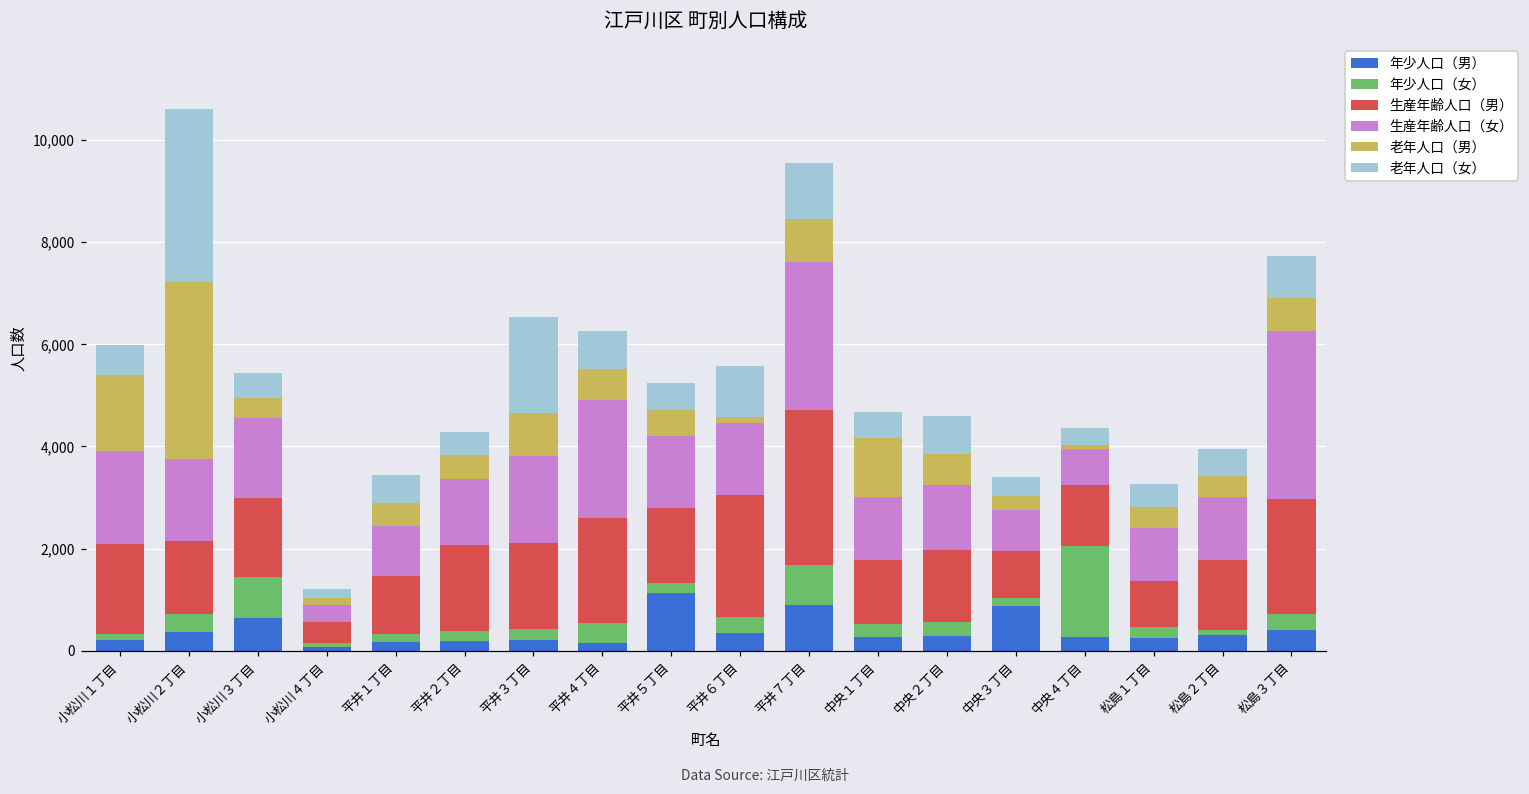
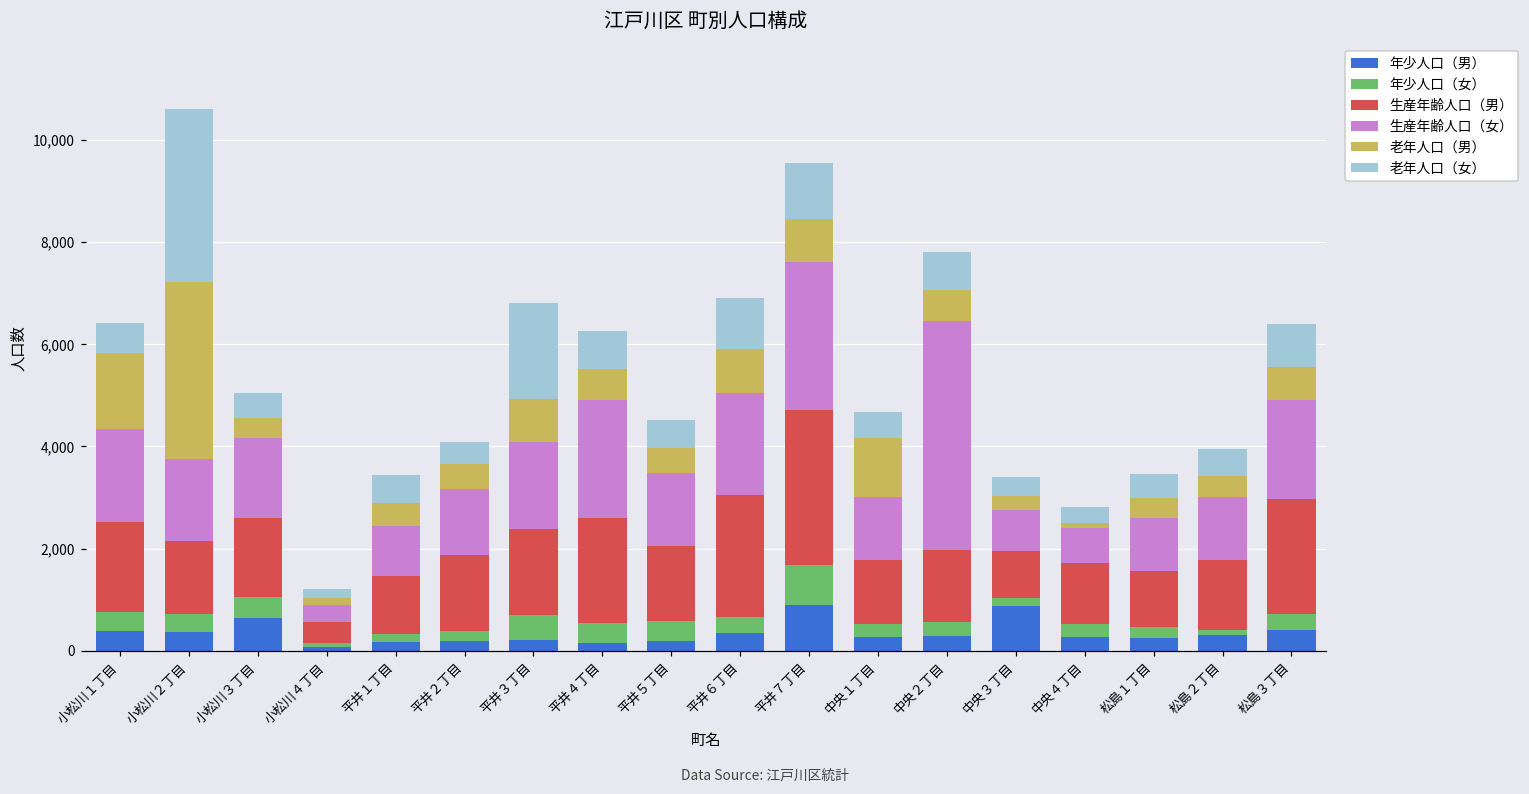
年少人口（男）, 小松川１丁目: 200 -> 400
年少人口（女）, 小松川１丁目: 100 -> 400
年少人口（女）, 小松川３丁目: 800 -> 400
生産年齢人口（男）, 平井２丁目: 1,700 -> 1,500
年少人口（女）, 平井３丁目: 200 -> 500
年少人口（男）, 平井５丁目: 1,100 -> 200
年少人口（女）, 平井５丁目: 200 -> 400
生産年齢人口（女）, 平井６丁目: 1,400 -> 2,000
老年人口（男）, 平井６丁目: 100 -> 900
生産年齢人口（女）, 中央２丁目: 1,300 -> 4,500
年少人口（女）, 中央４丁目: 1,800 -> 300
生産年齢人口（男）, 松島１丁目: 900 -> 1,100
生産年齢人口（女）, 松島３丁目: 3,300 -> 1,900
